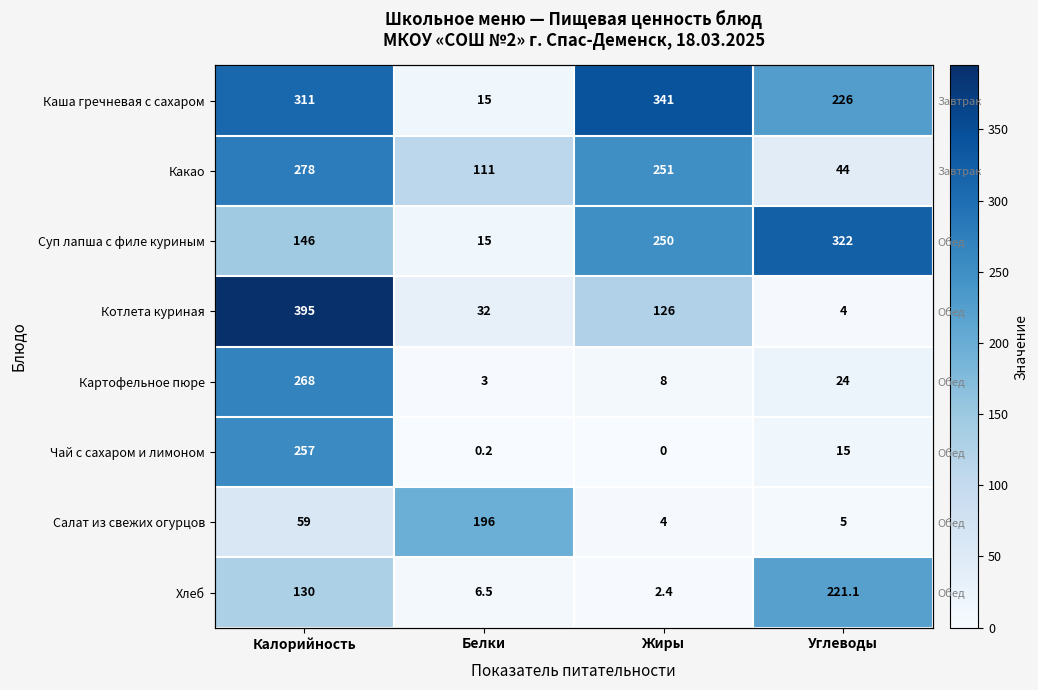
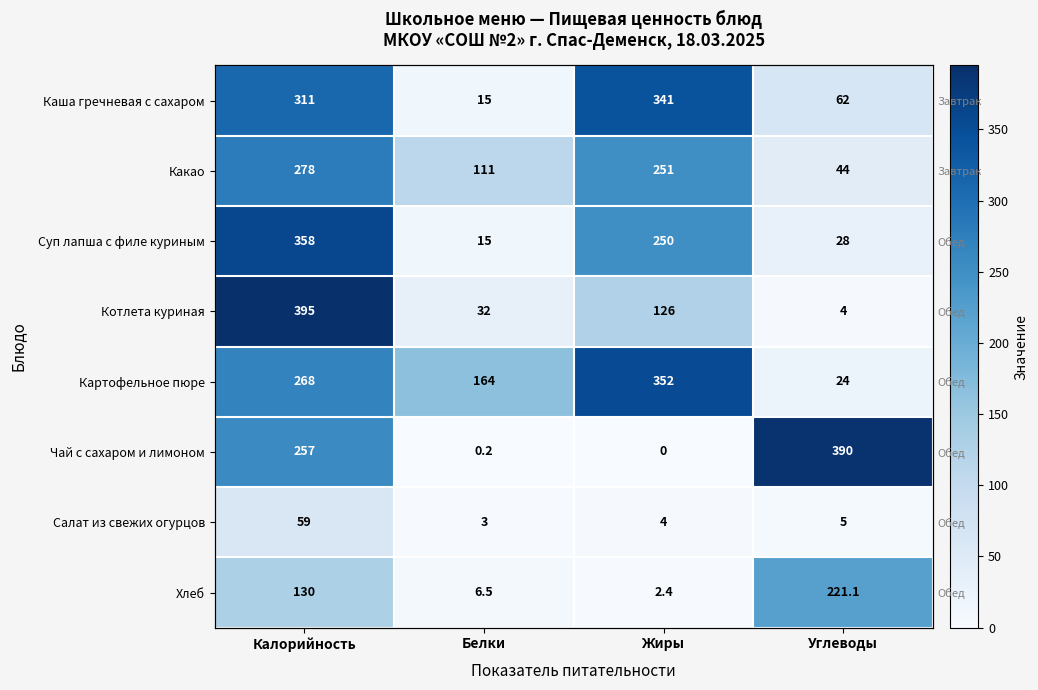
Каша гречневая с сахаром, Углеводы: 226 -> 62
Суп лапша с филе куриным, Калорийность: 146 -> 358
Суп лапша с филе куриным, Углеводы: 322 -> 28
Картофельное пюре, Белки: 3 -> 164
Картофельное пюре, Жиры: 8 -> 352
Чай с сахаром и лимоном, Углеводы: 15 -> 390
Салат из свежих огурцов, Белки: 196 -> 3
